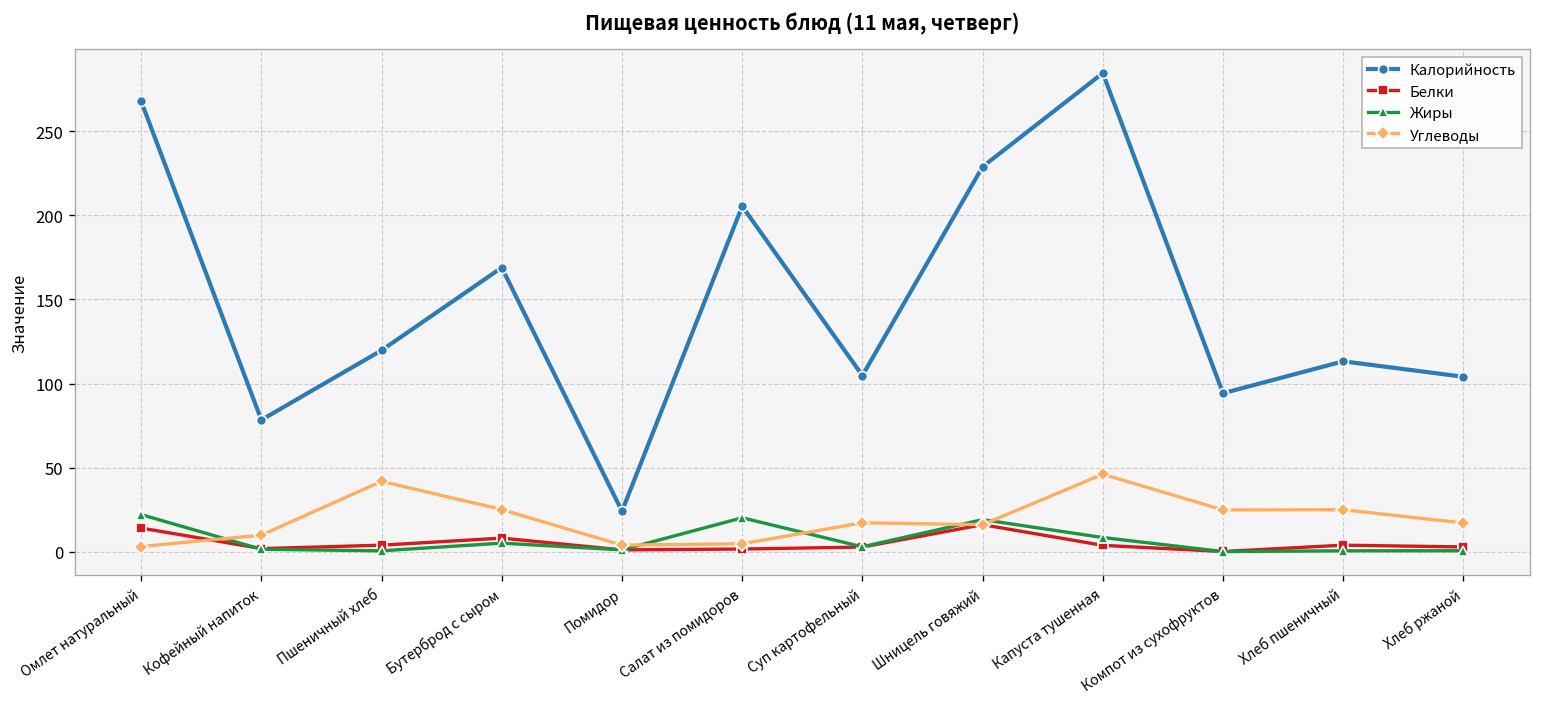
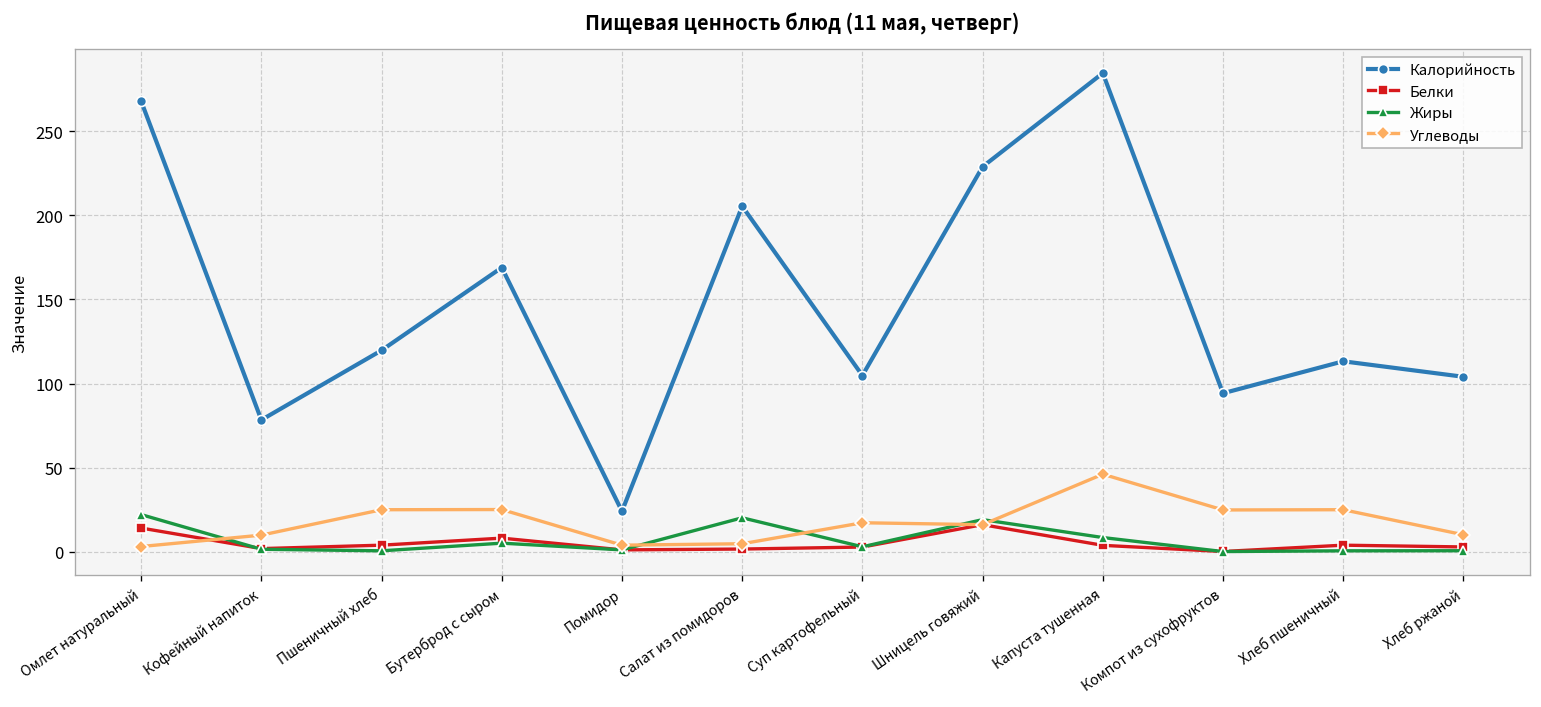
Углеводы, Пшеничный хлеб: 42 -> 25
Углеводы, Хлеб ржаной: 17 -> 10
